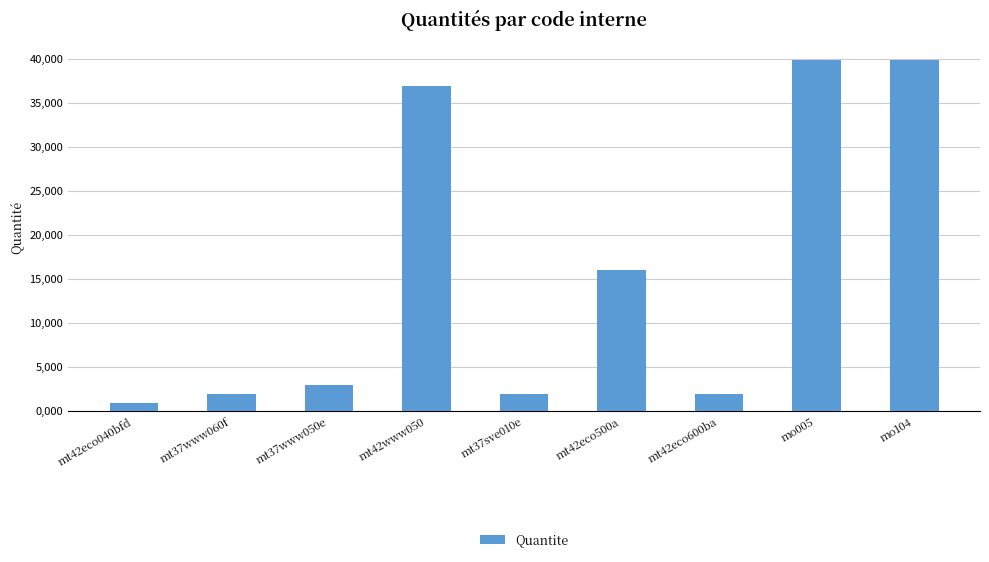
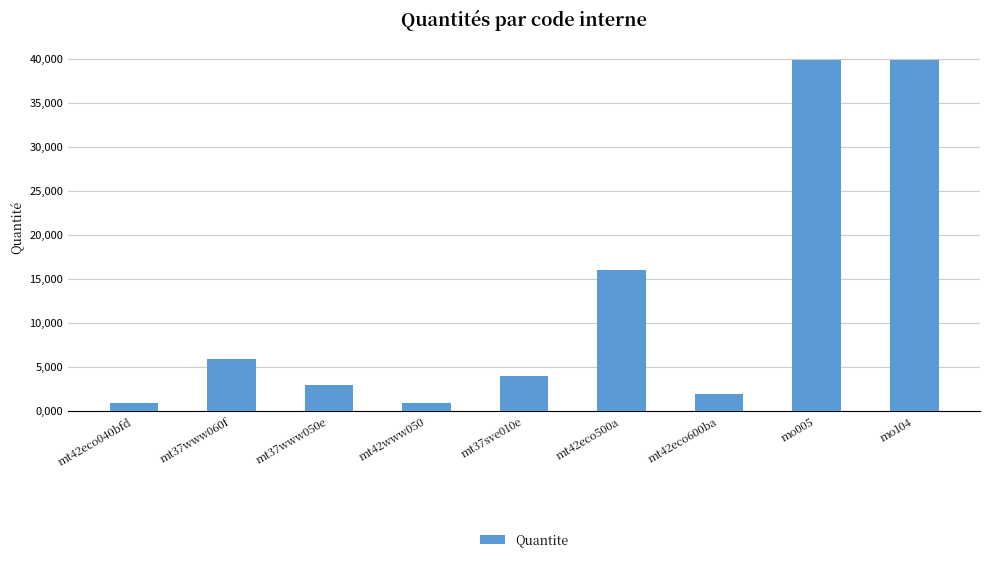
mt37www060f: 2,000 -> 6,000
mt42www050: 37,000 -> 1,000
mt37sve010e: 2,000 -> 4,000
